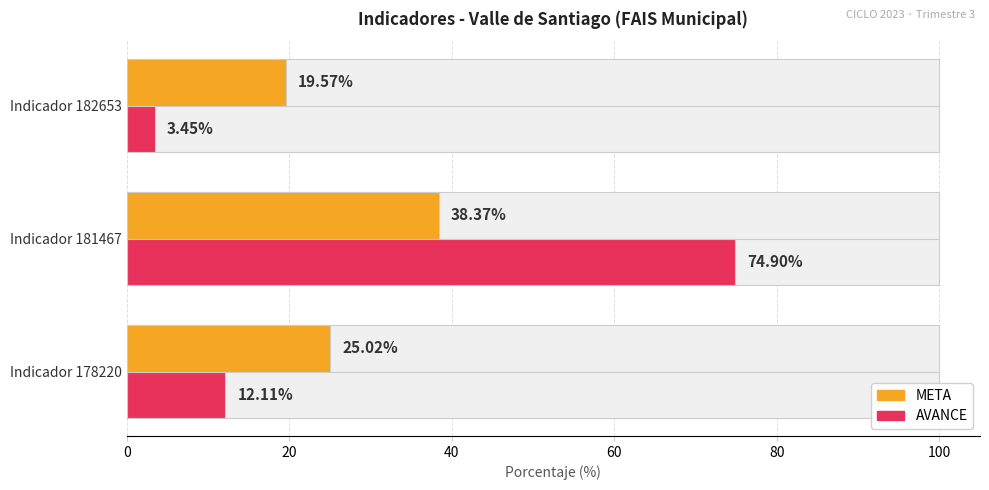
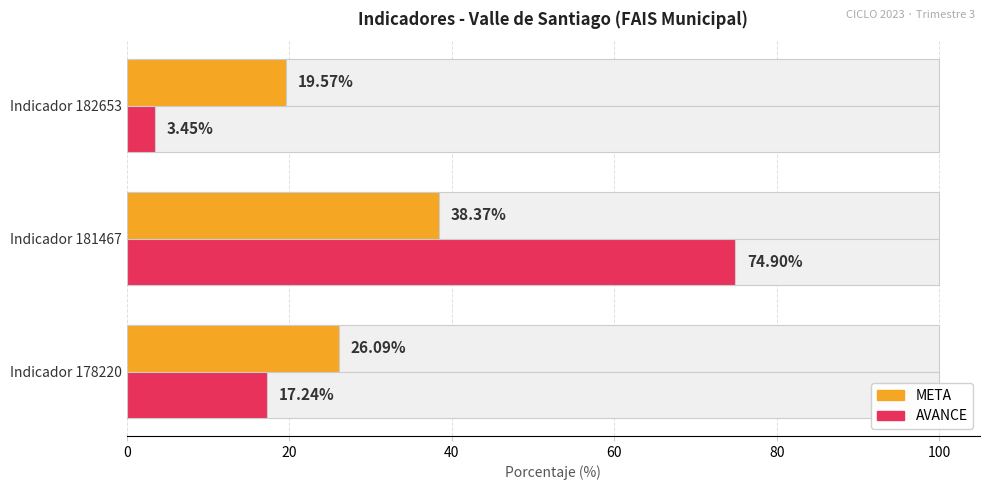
META, Indicador 178220: 25.02% -> 26.09%
AVANCE, Indicador 178220: 12.11% -> 17.24%
